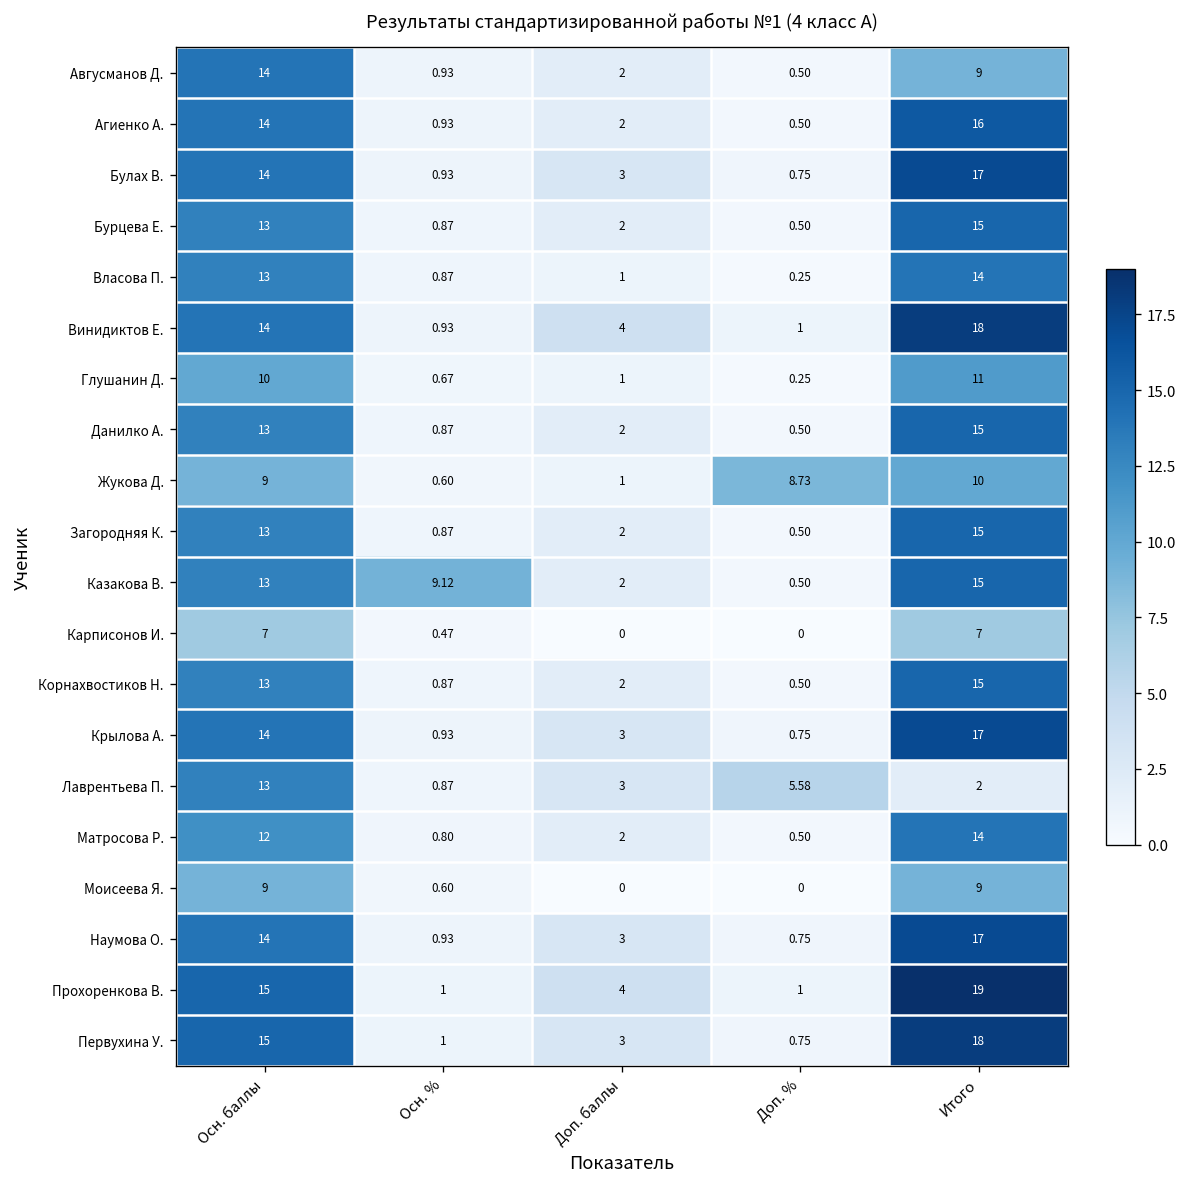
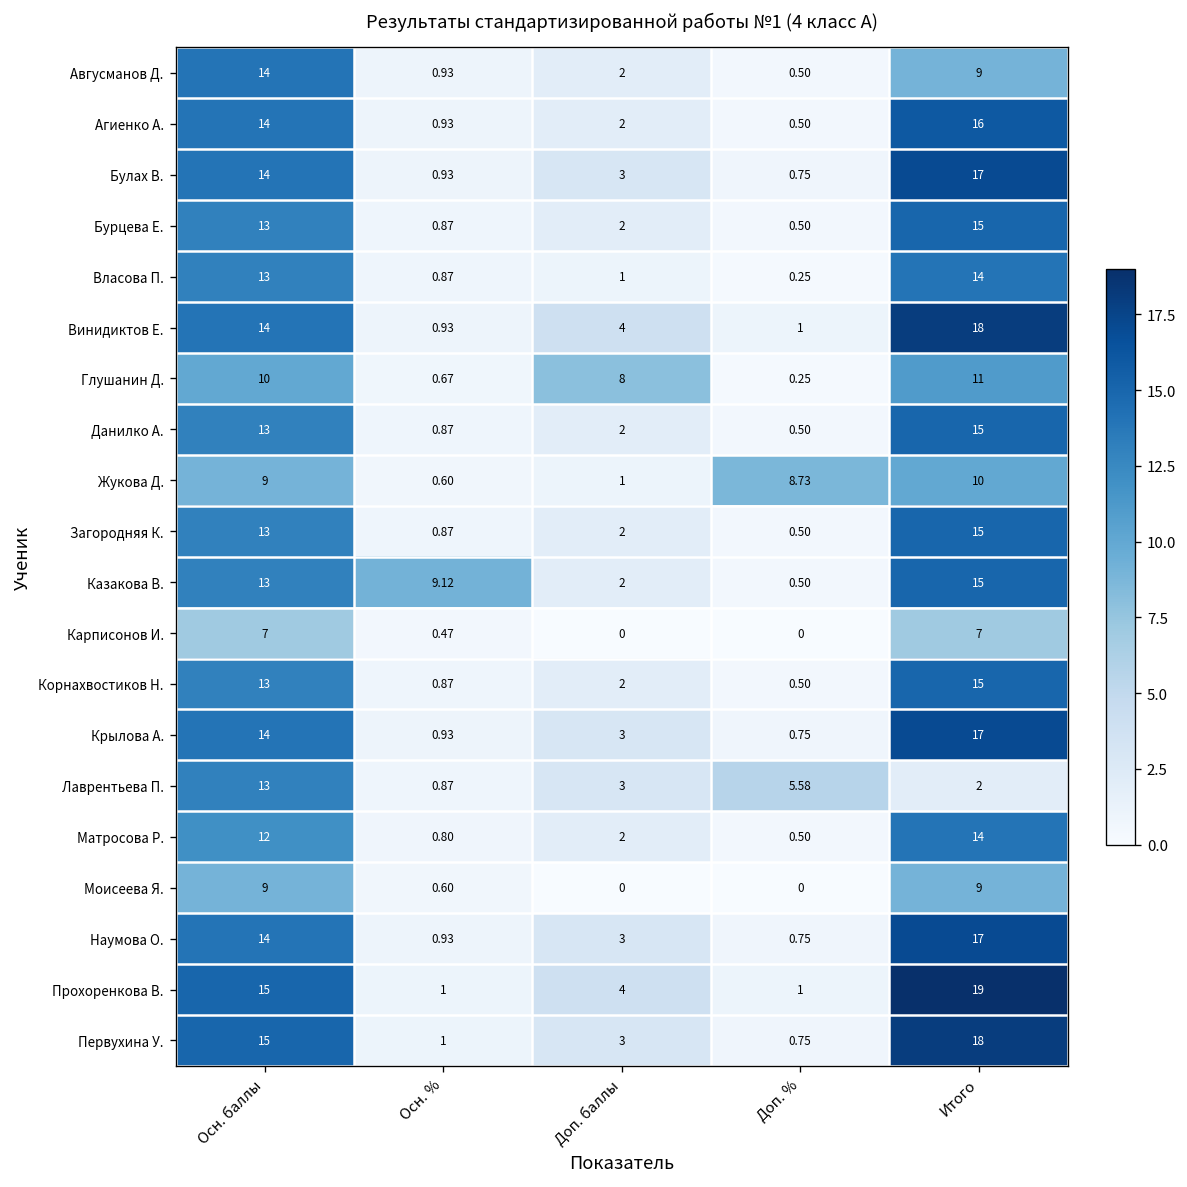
Глушанин Д., Доп. баллы: 1 -> 8
